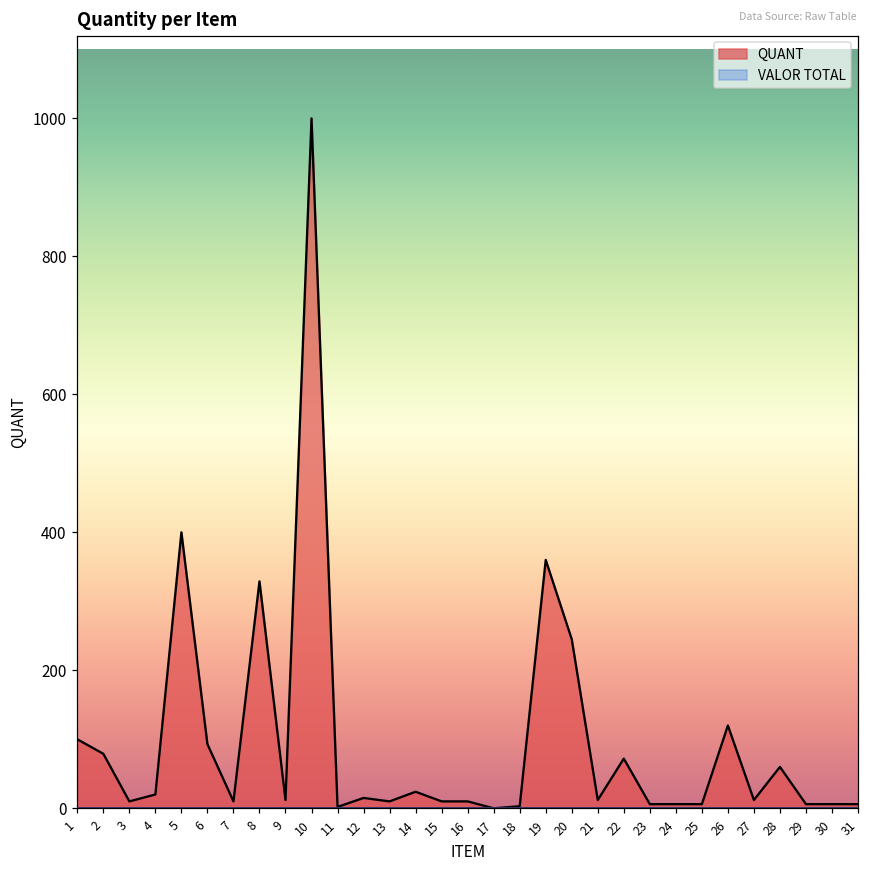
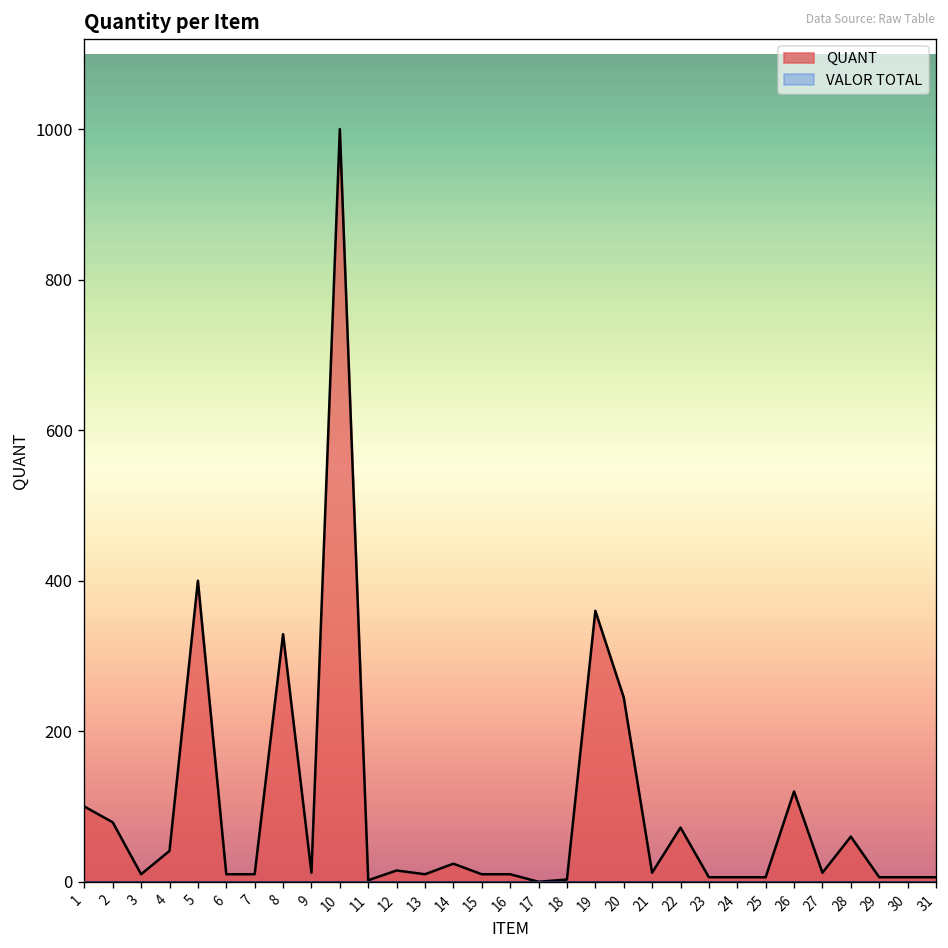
QUANT, 4: 20 -> 40
QUANT, 6: 90 -> 10
